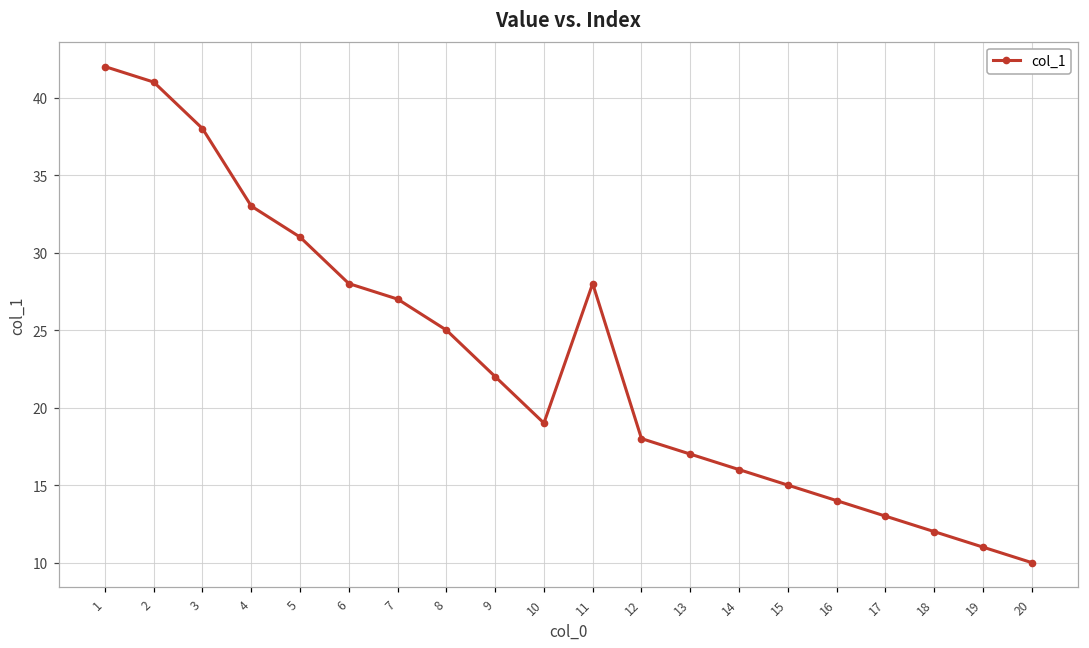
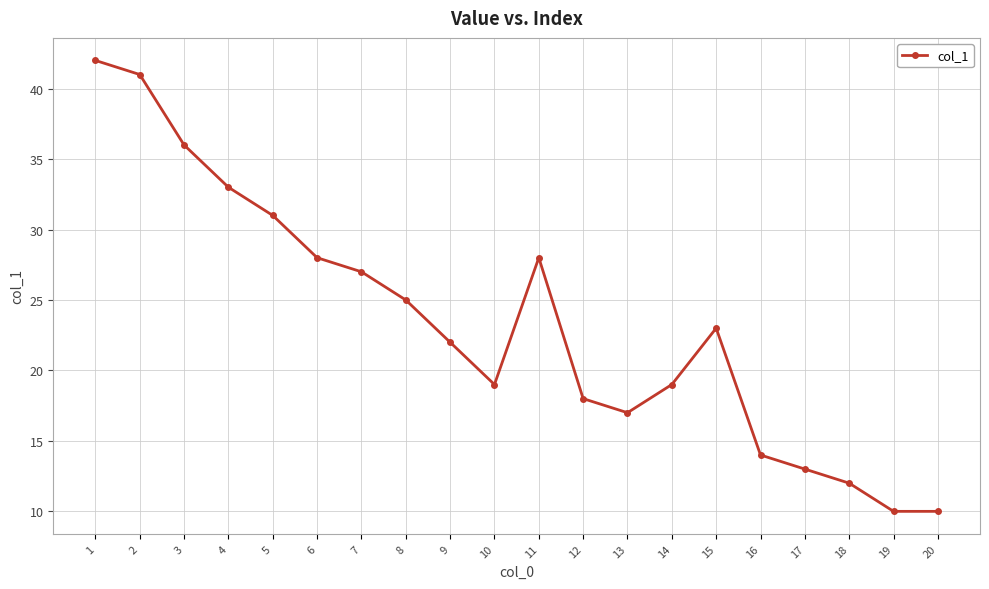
3: 38 -> 36
14: 16 -> 19
15: 15 -> 23
19: 11 -> 10
